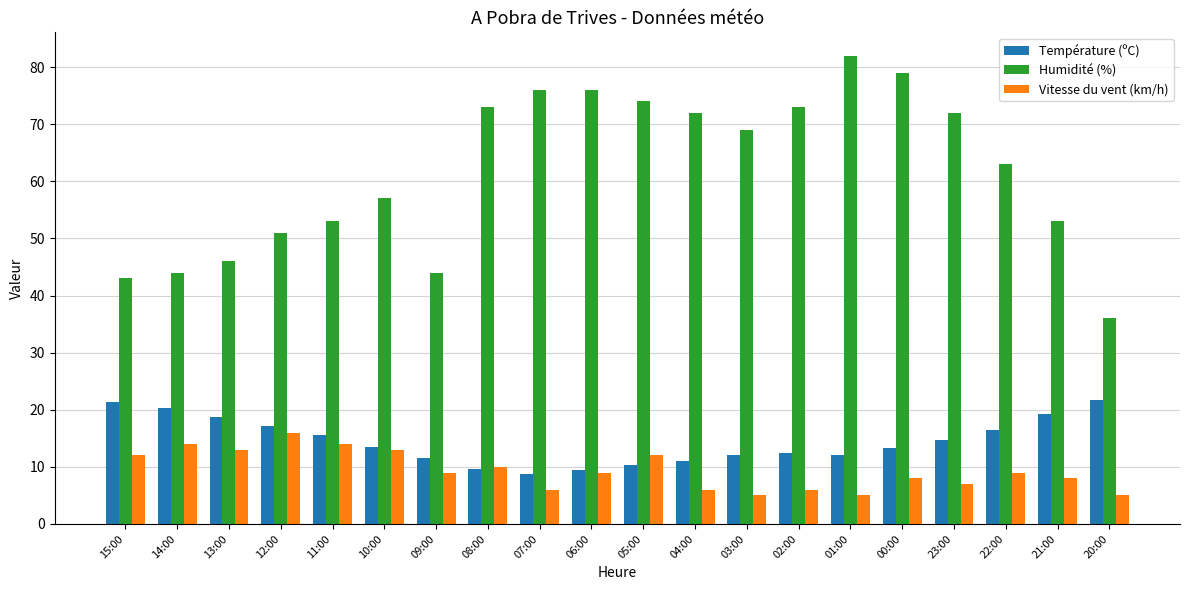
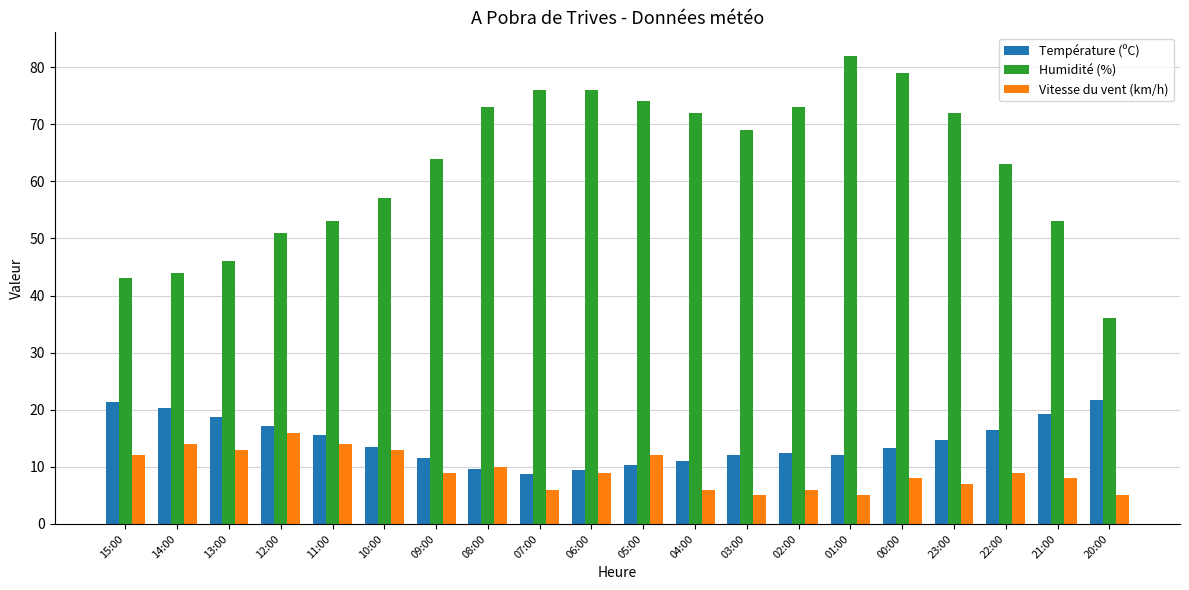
Humidité (%), 09:00: 44 -> 64
